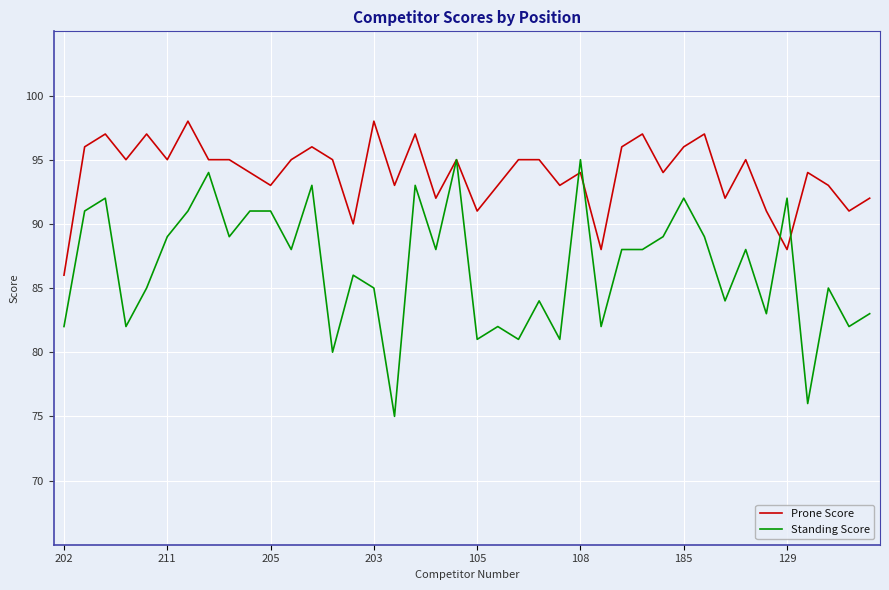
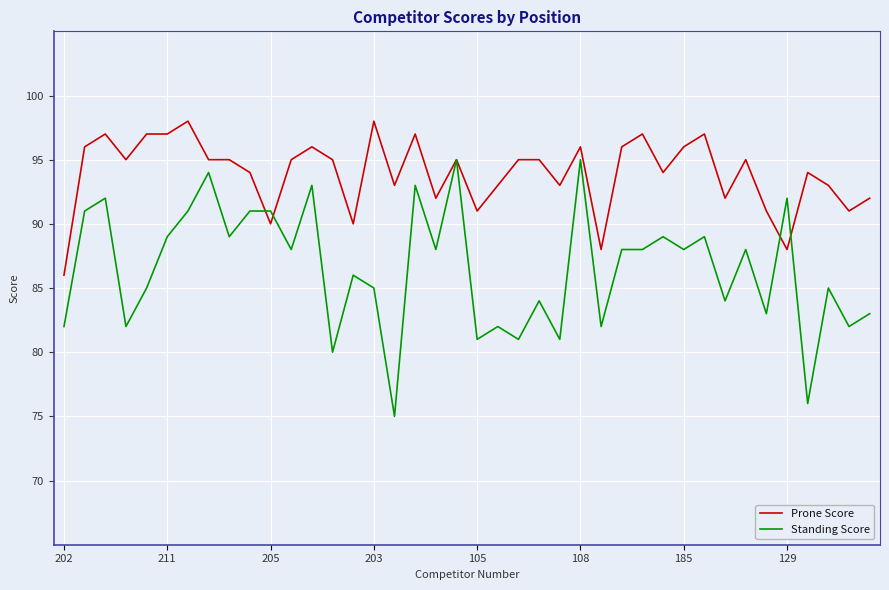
Prone Score, 211: 95 -> 97
Prone Score, 205: 93 -> 90
Prone Score, 108: 94 -> 96
Standing Score, 185: 92 -> 88
